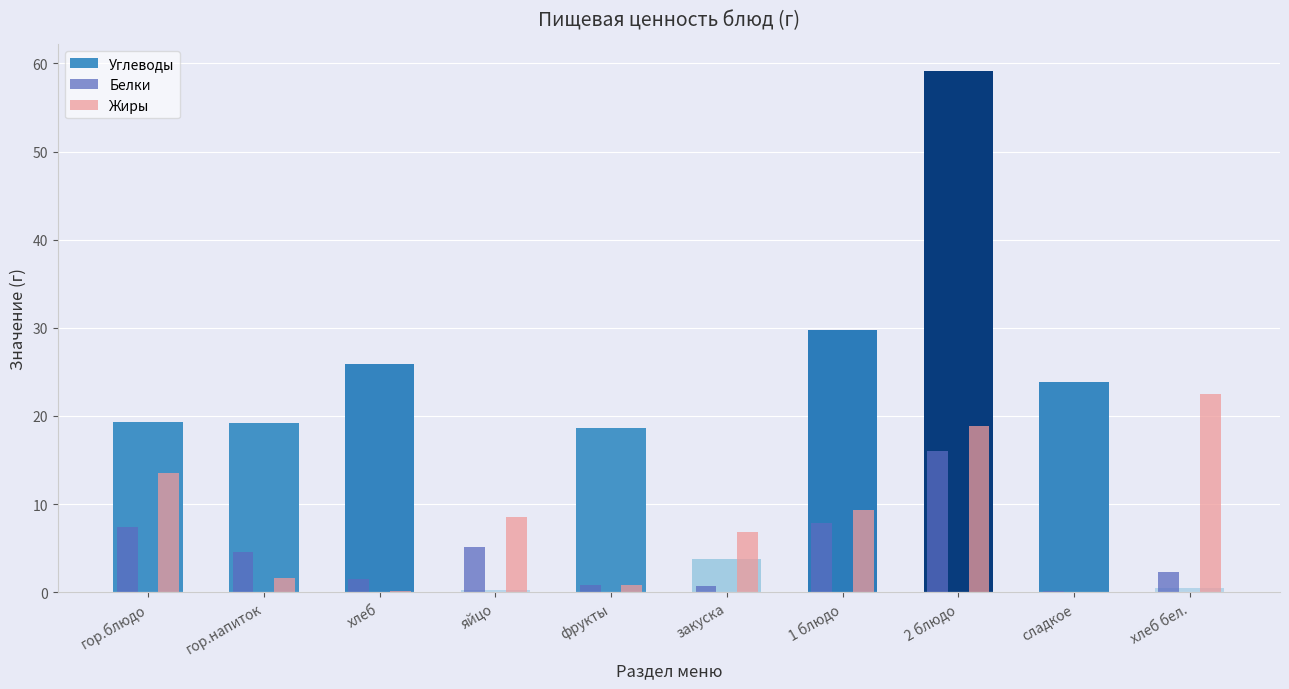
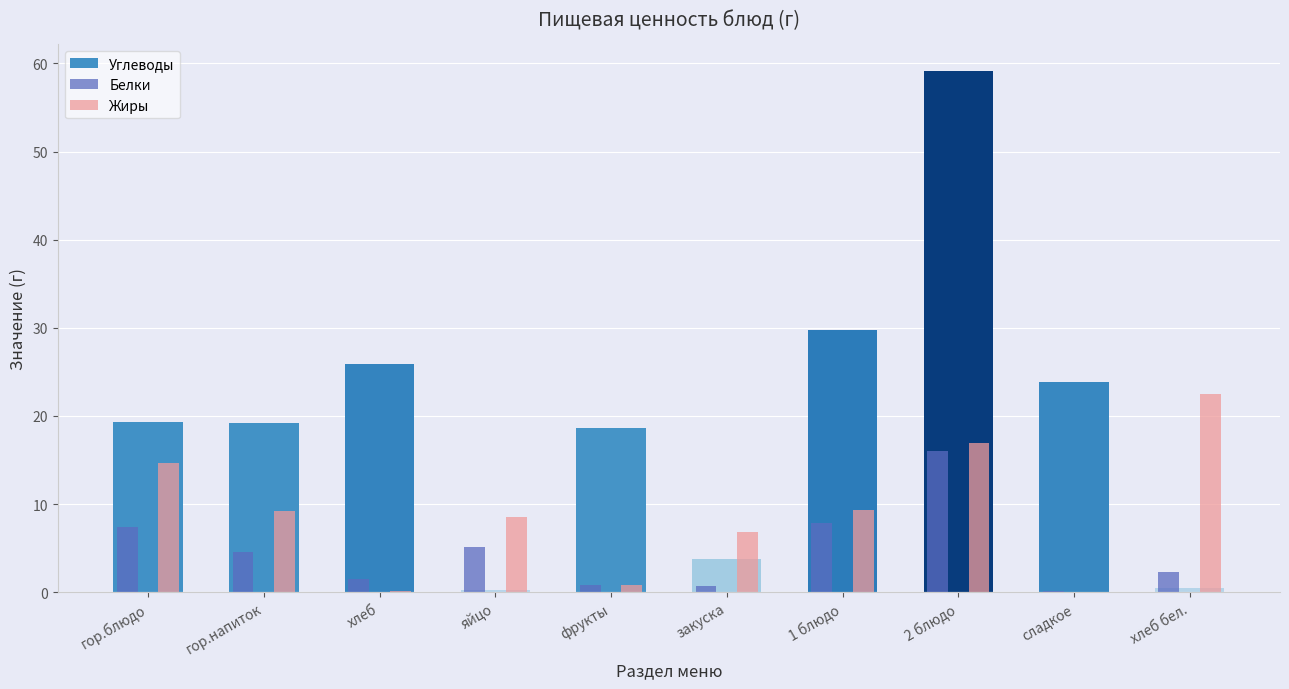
Жиры, гор.блюдо: 14 -> 15
Жиры, гор.напиток: 2 -> 9
Жиры, 2 блюдо: 19 -> 17
